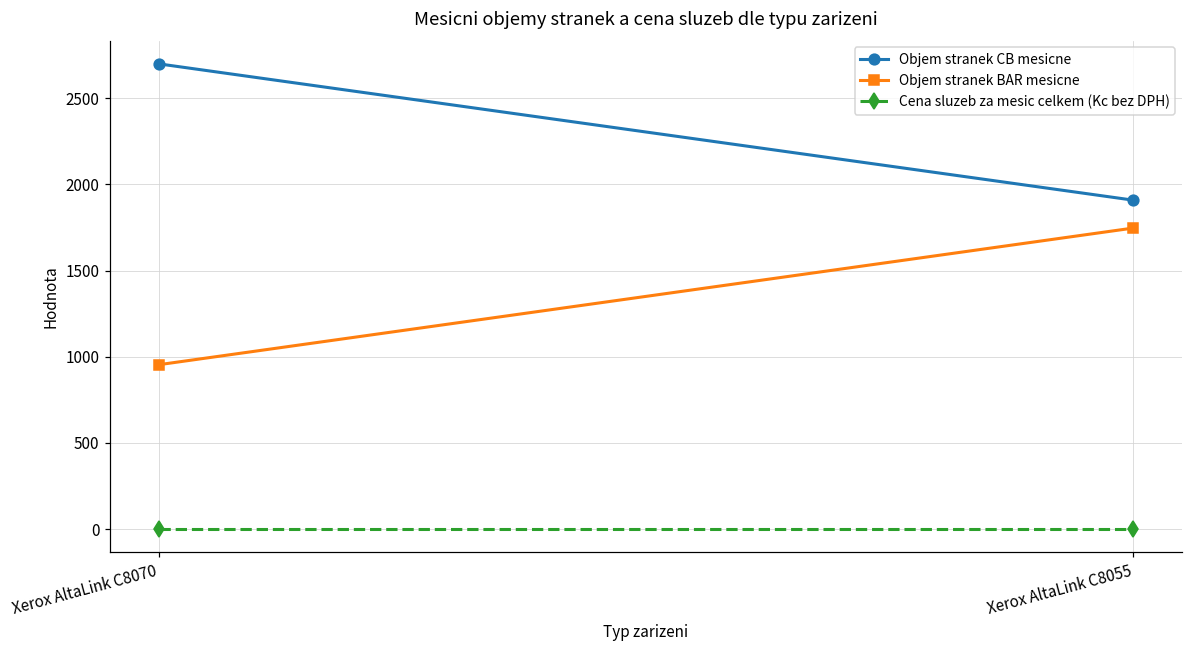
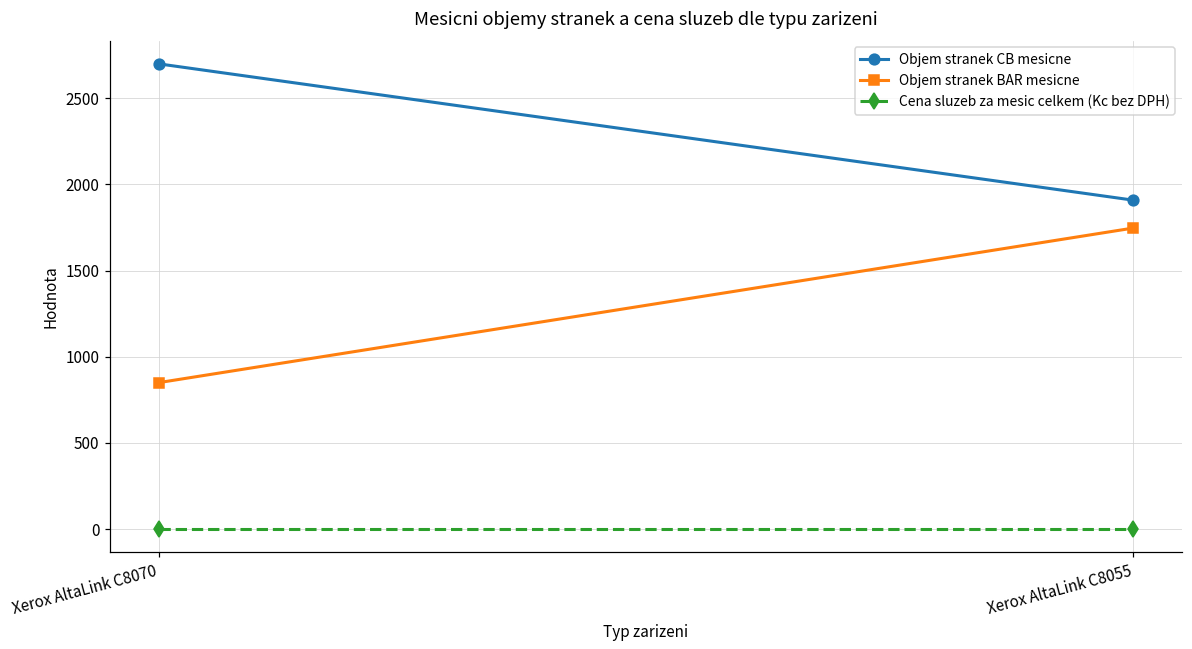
Objem stranek BAR mesicne, Xerox AltaLink C8070: 950 -> 850
